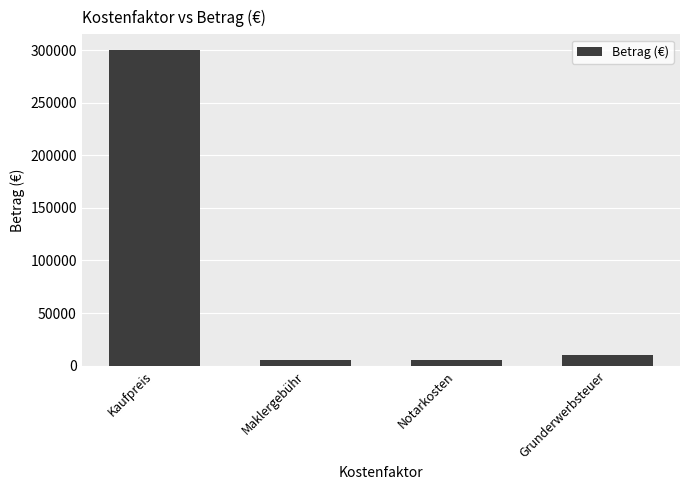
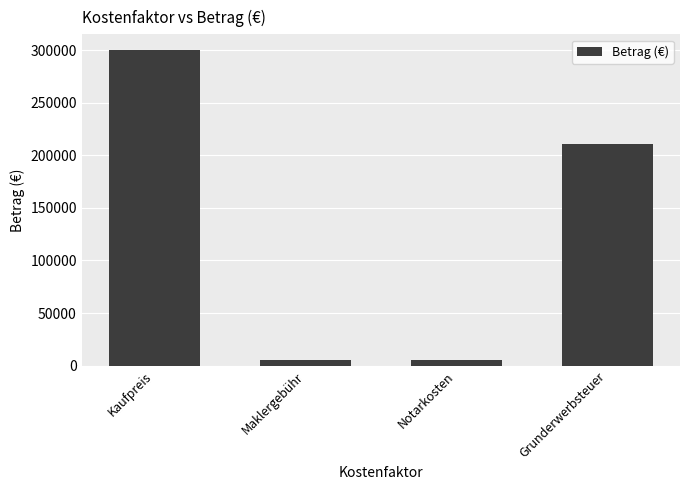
Grunderwerbsteuer: 10000 -> 211000
